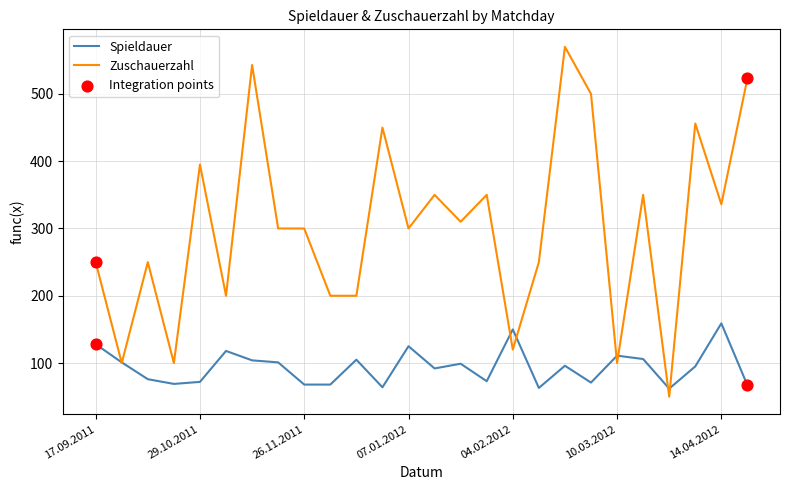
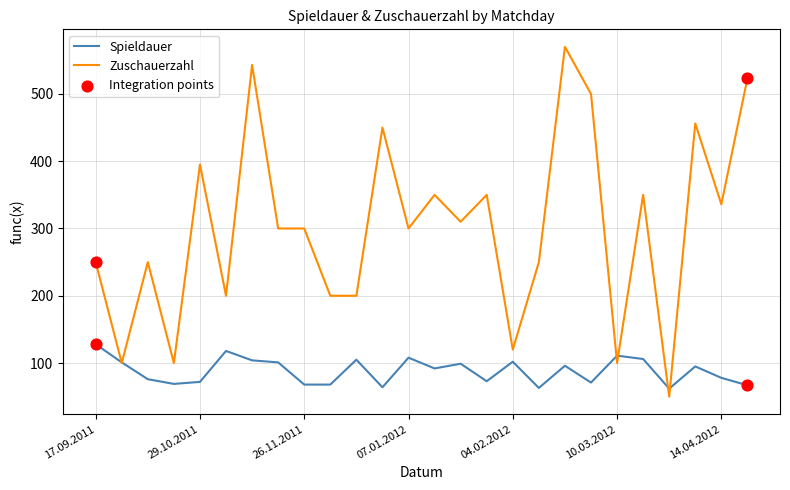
Spieldauer, 07.01.2012: 130 -> 110
Spieldauer, 04.02.2012: 150 -> 100
Spieldauer, 14.04.2012: 160 -> 80
